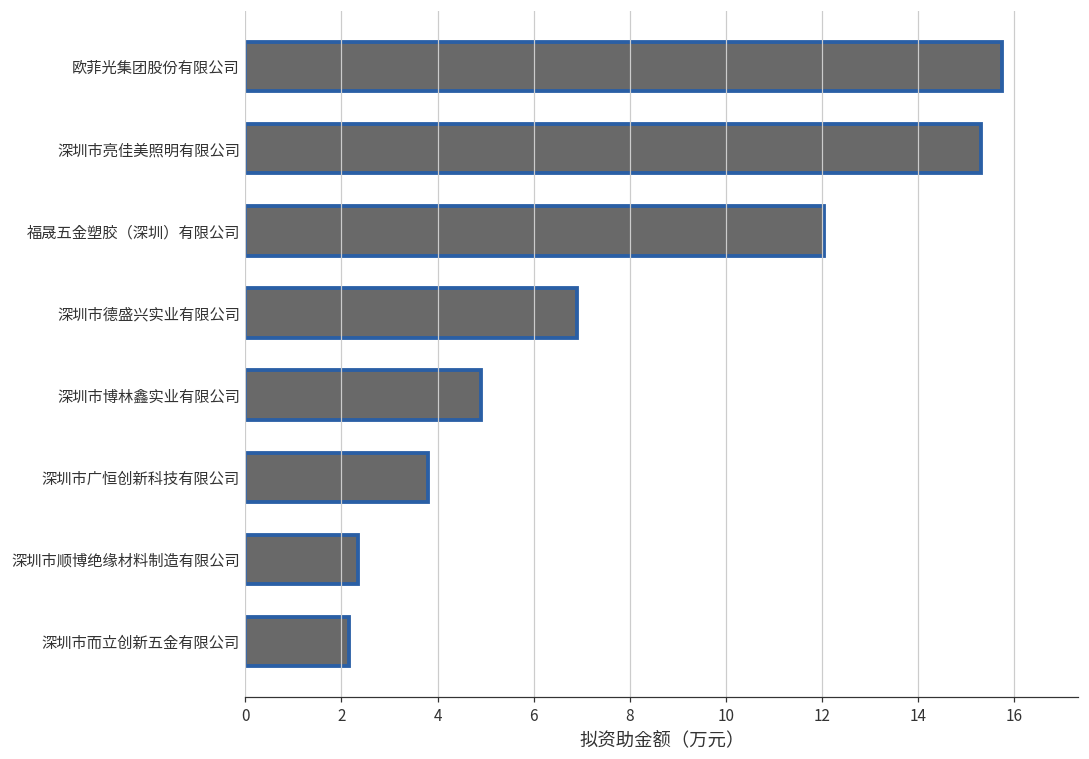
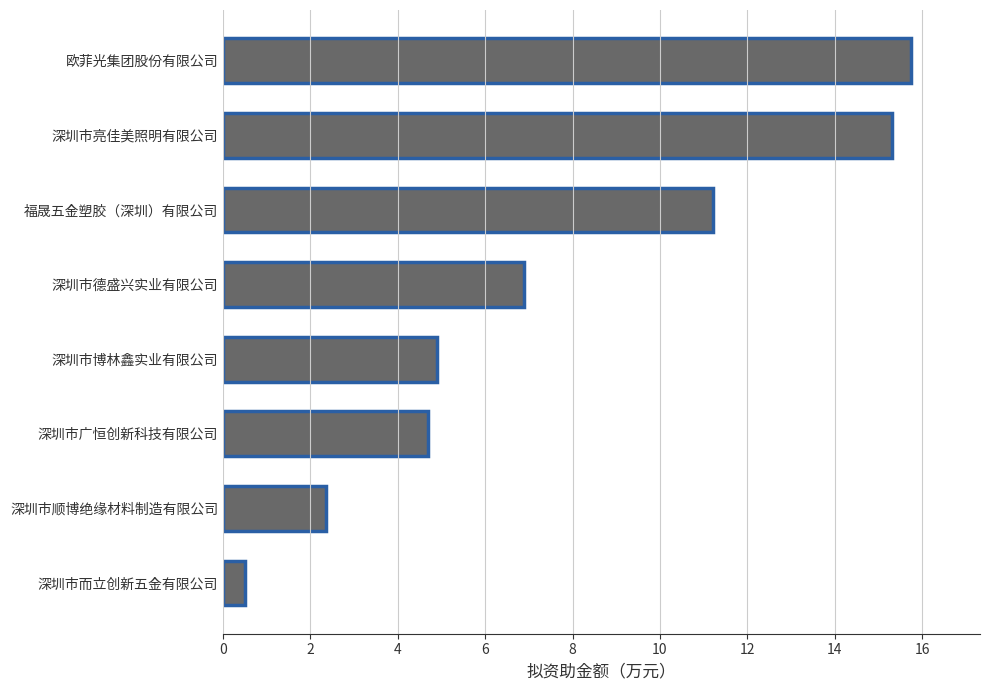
福晟五金塑胶（深圳）有限公司: 12.1 -> 11.2
深圳市广恒创新科技有限公司: 3.8 -> 4.7
深圳市而立创新五金有限公司: 2.2 -> 0.5
